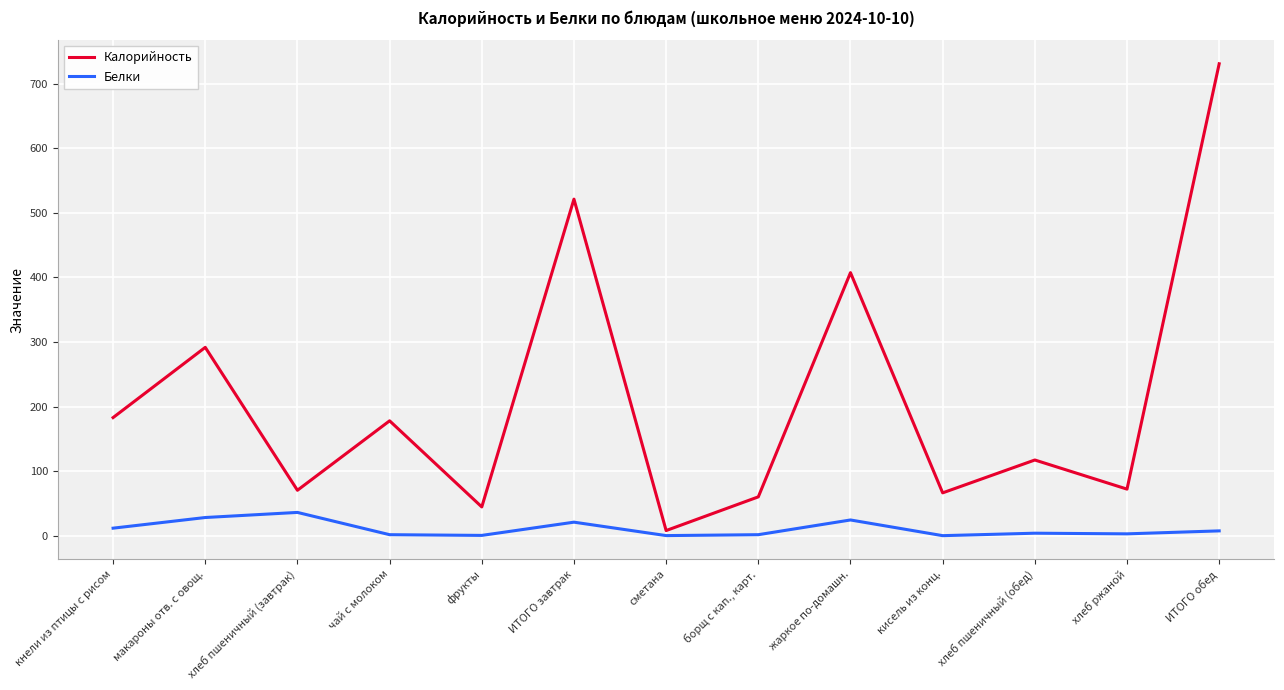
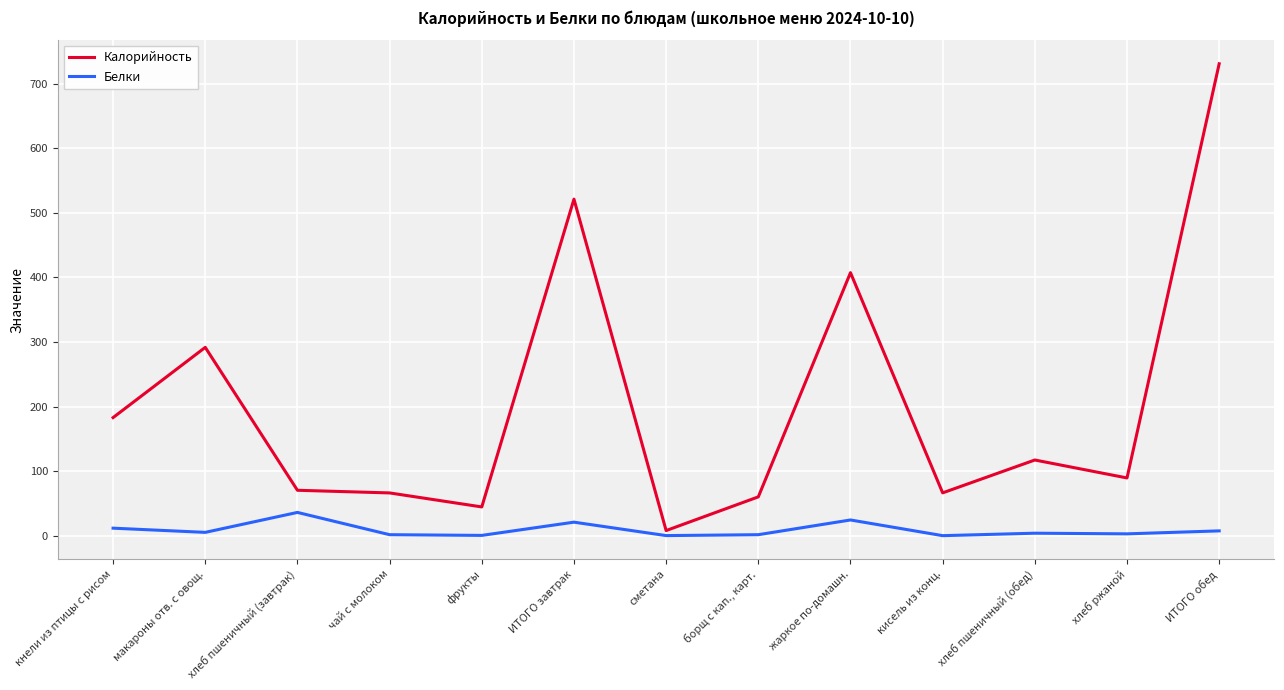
Белки, макароны отв. с овощ.: 30 -> 10
Калорийность, чай с молоком: 180 -> 70
Калорийность, хлеб ржаной: 70 -> 90
